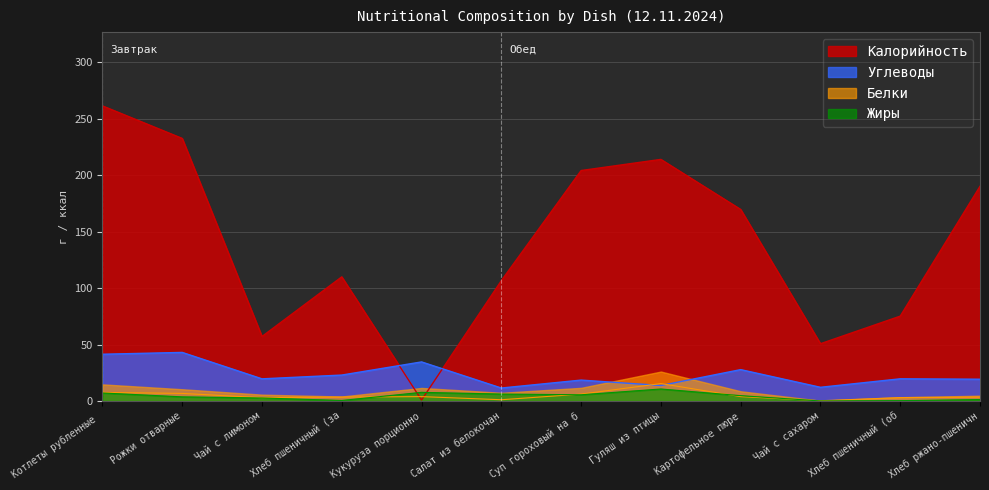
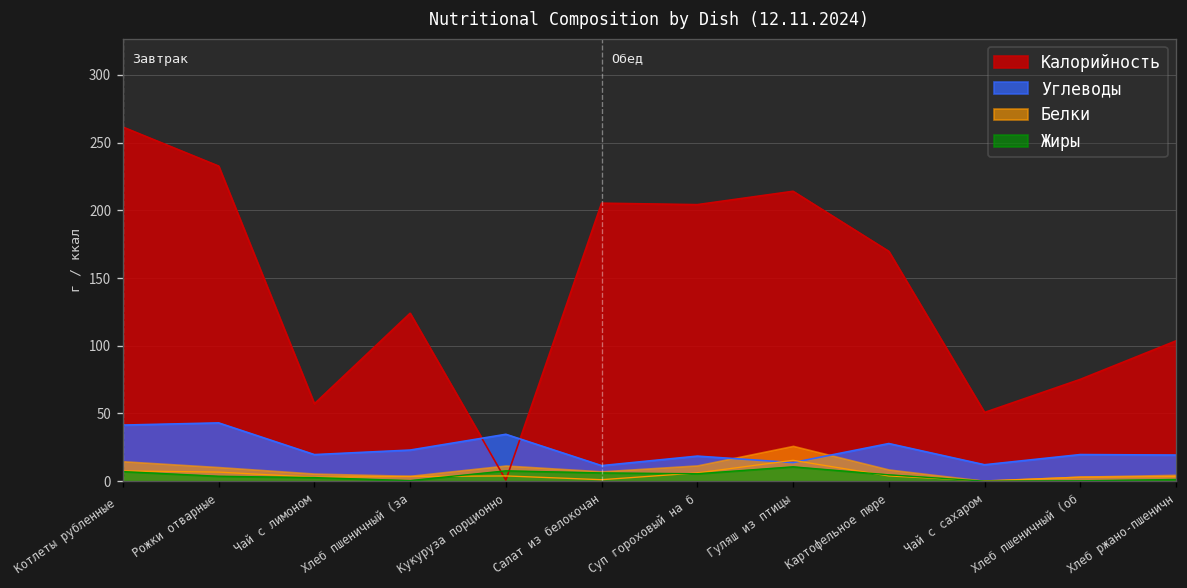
Калорийность, Хлеб пшеничный (за: 110 -> 124
Калорийность, Салат из белокочан: 107 -> 205
Калорийность, Хлеб ржано-пшеничн: 190 -> 104
